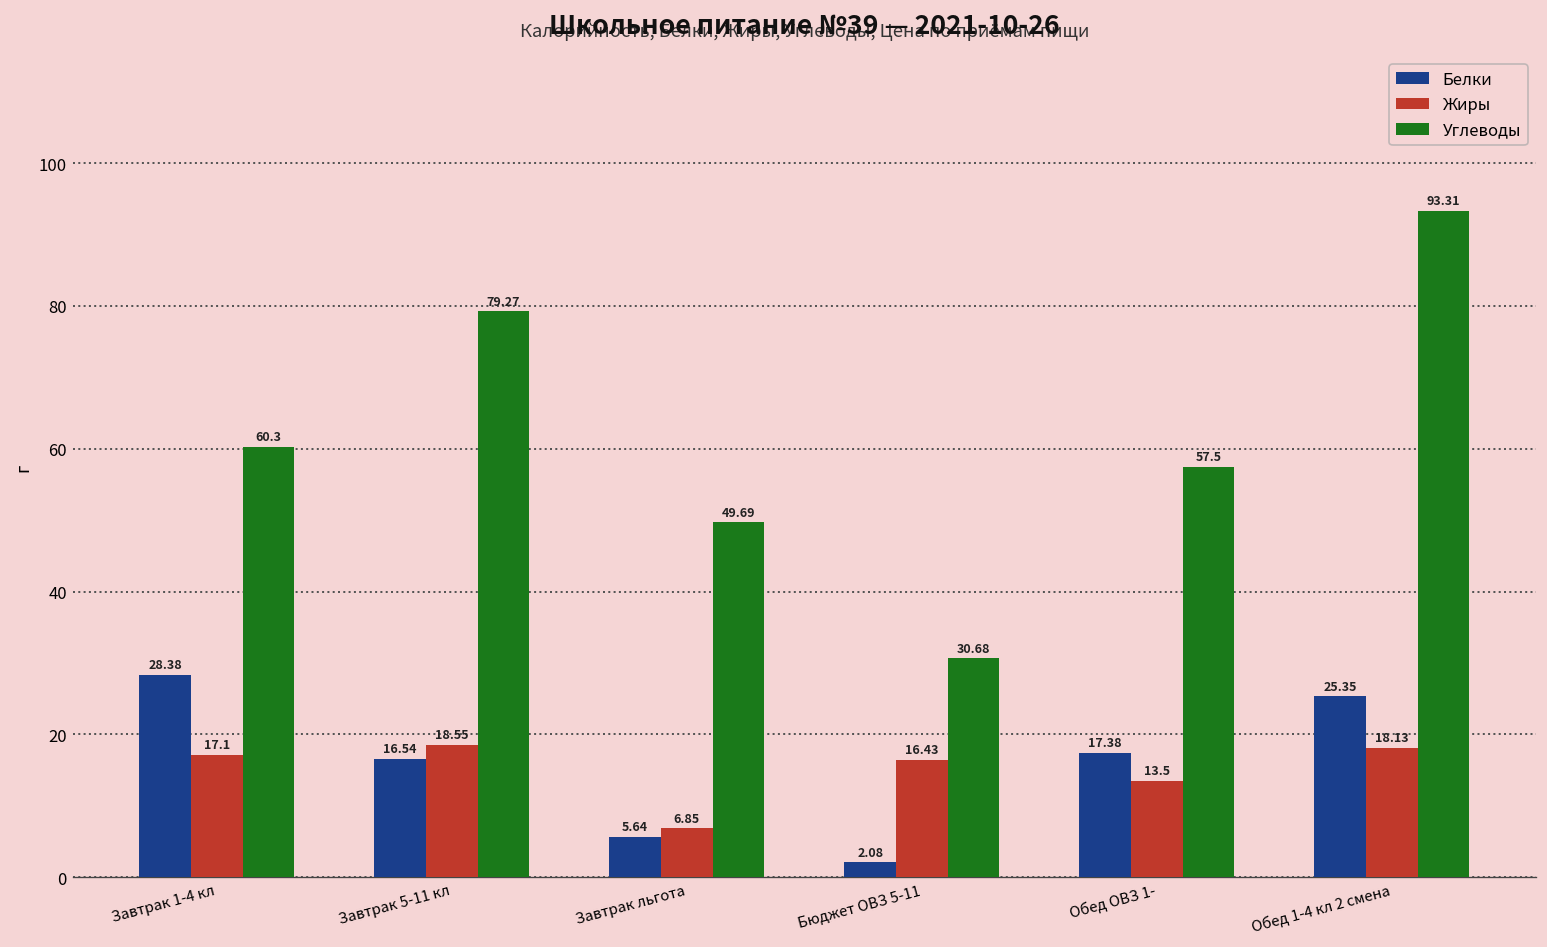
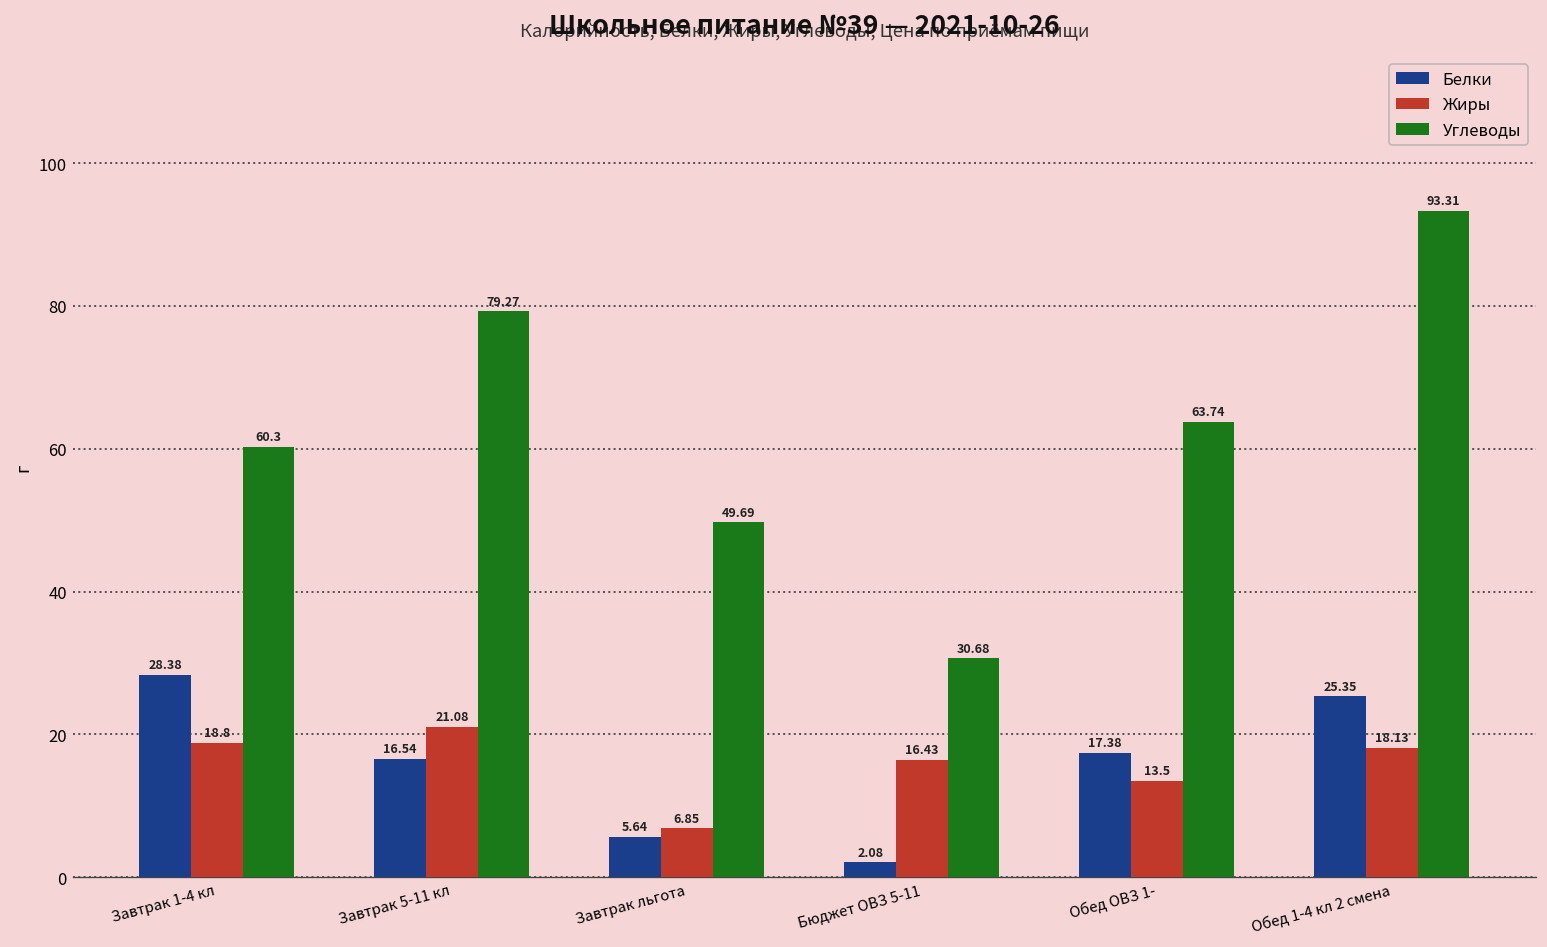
Жиры, Завтрак 1-4 кл: 17.1 -> 18.8
Жиры, Завтрак 5-11 кл: 18.55 -> 21.08
Углеводы, Обед ОВЗ 1-: 57.5 -> 63.74
